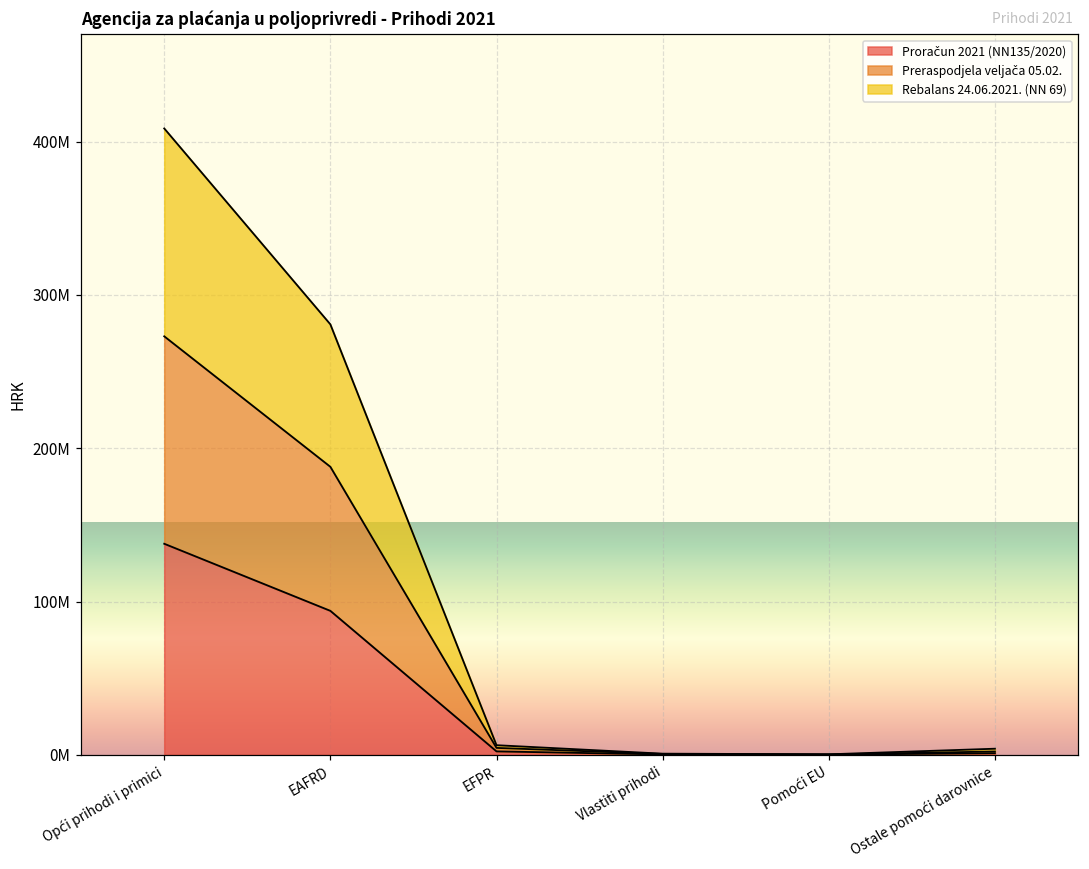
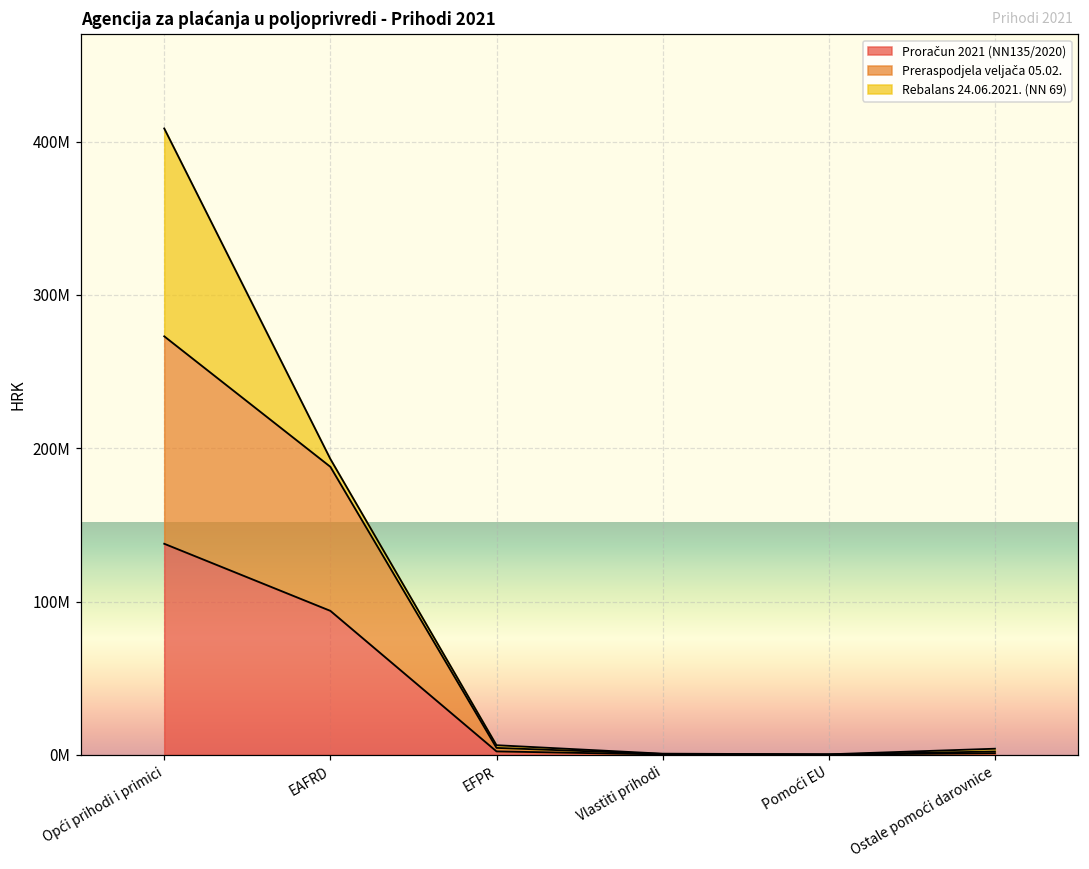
Rebalans 24.06.2021. (NN 69), EAFRD: 93000000 -> 5000000
